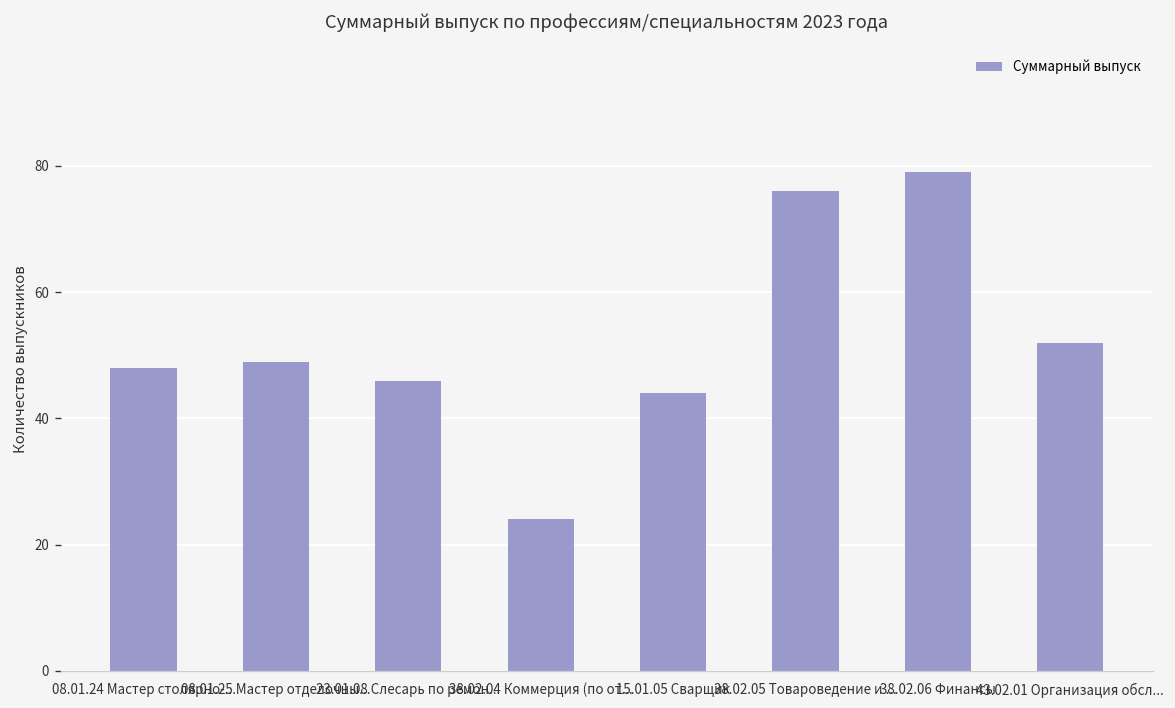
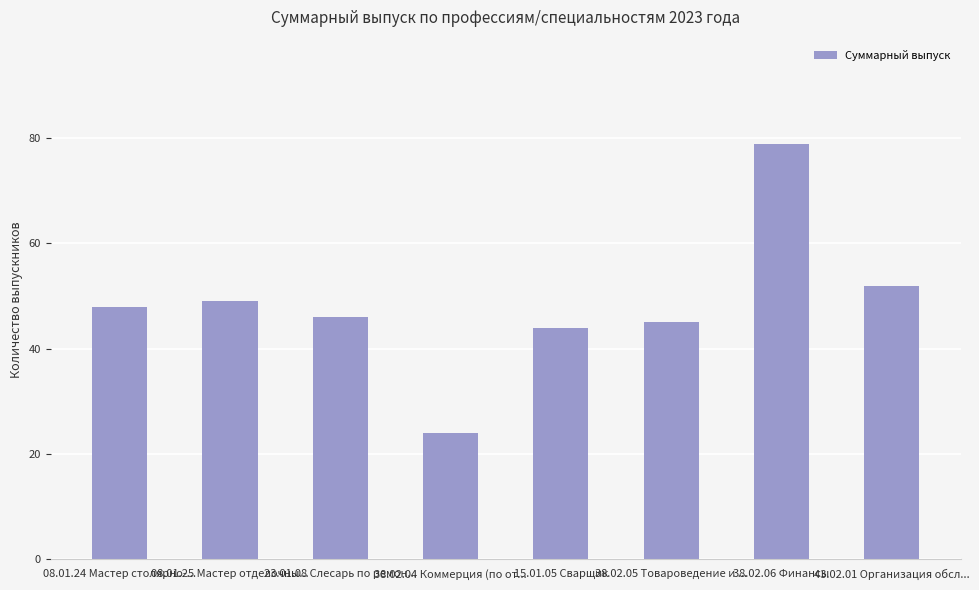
38.02.05 Товароведение и ...: 76 -> 45
